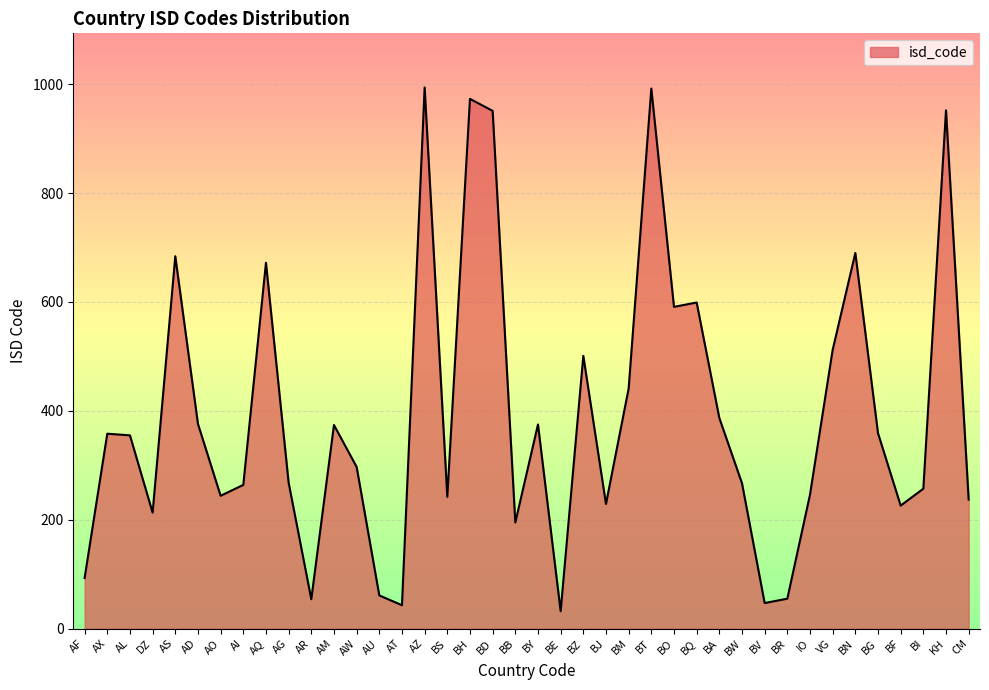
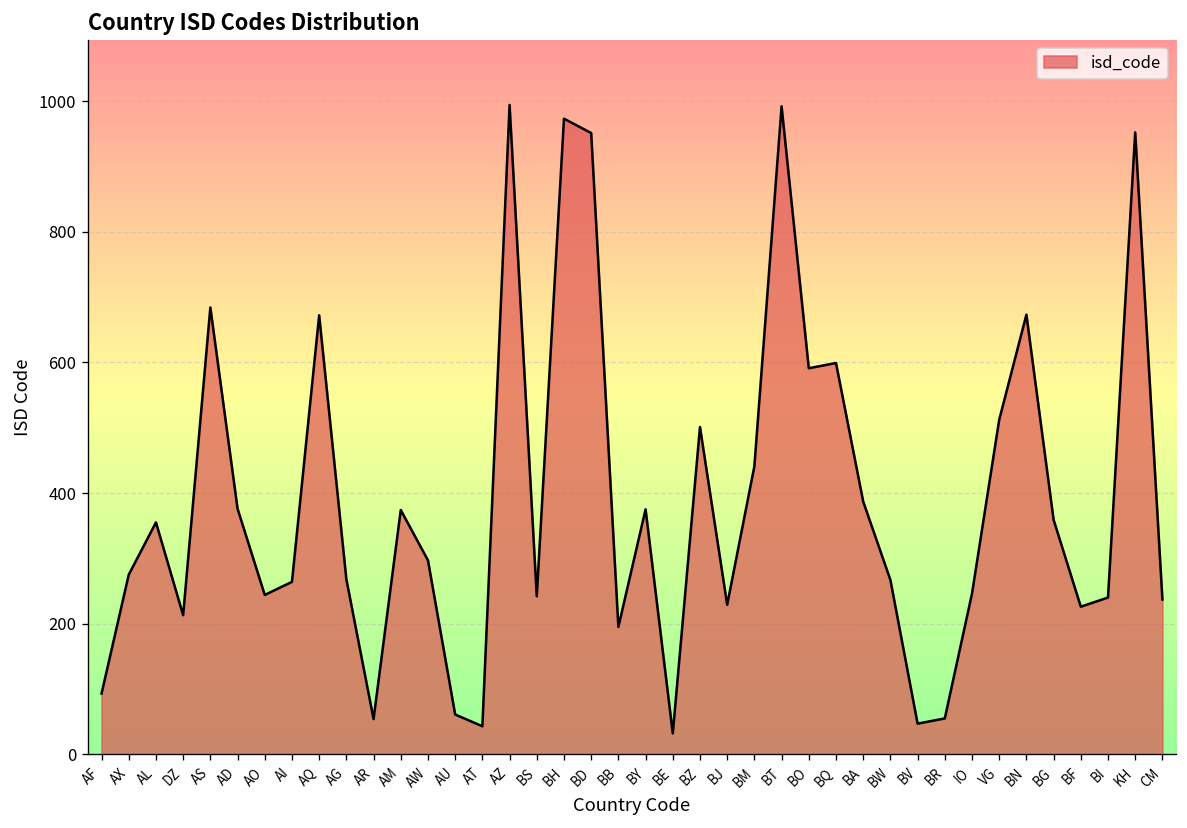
AX: 360 -> 280
BN: 690 -> 670
BI: 260 -> 240
